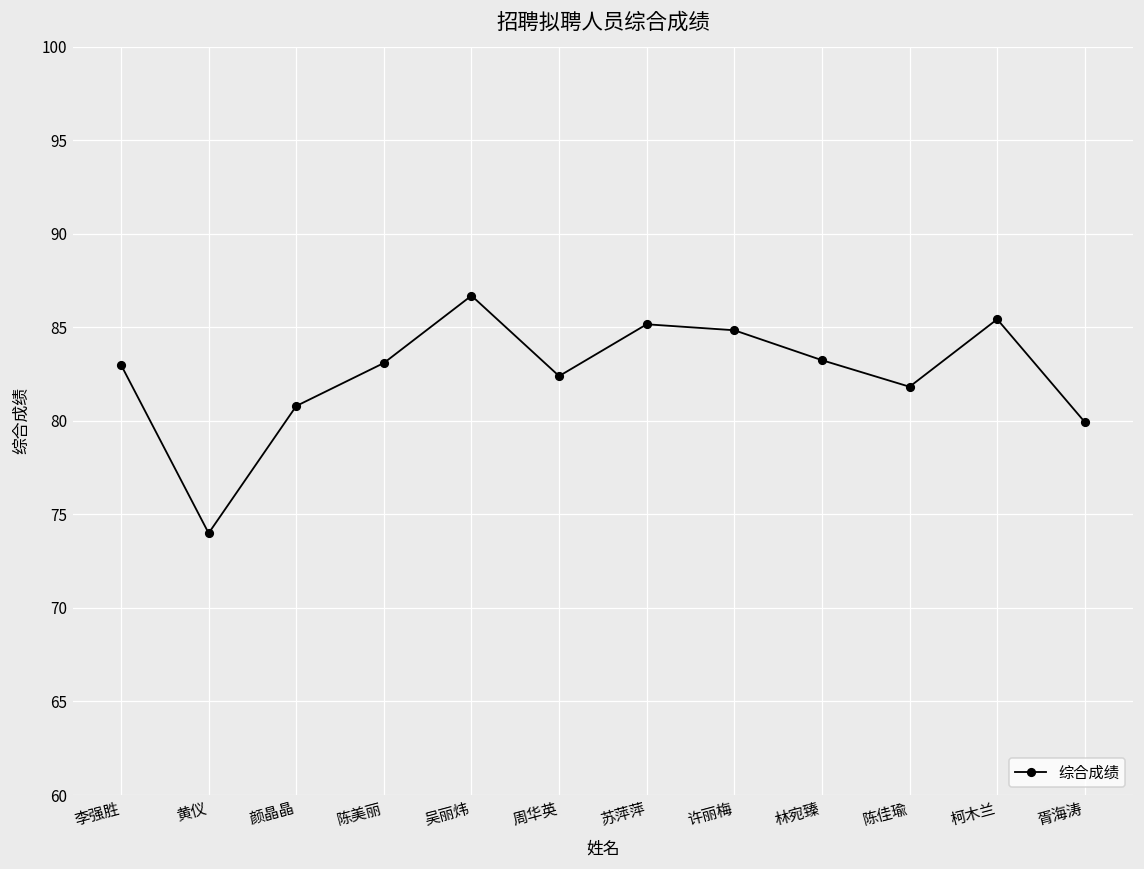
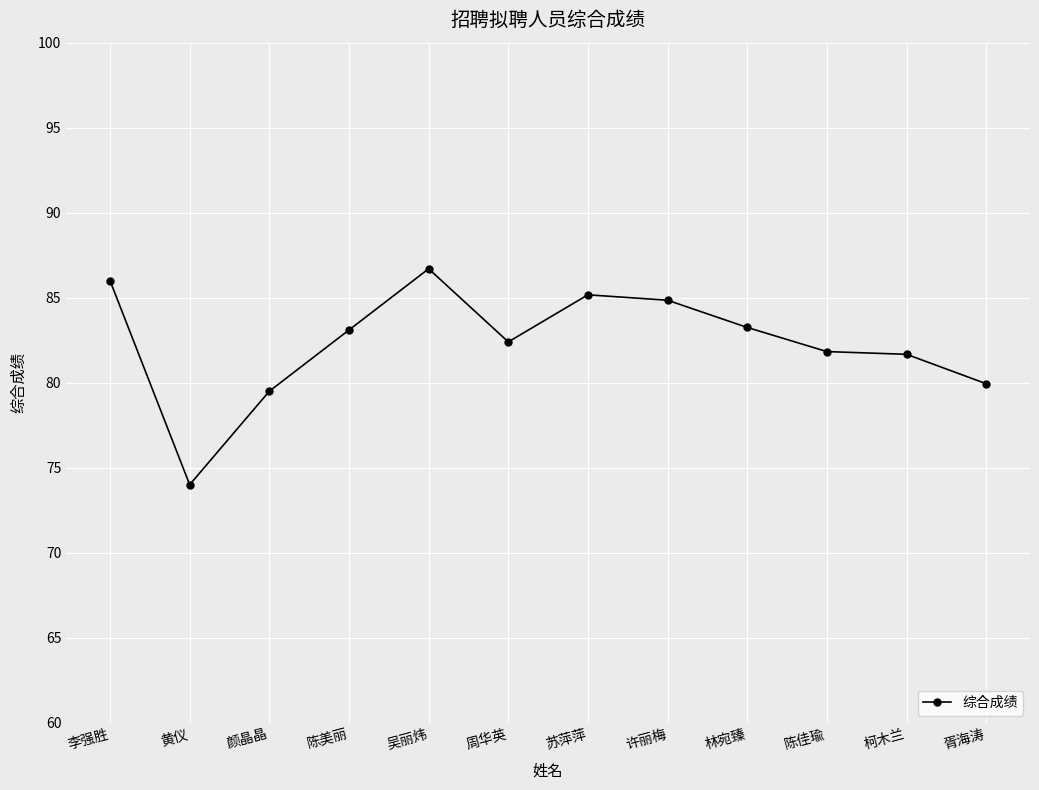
李强胜: 83 -> 86
颜晶晶: 80.8 -> 79.5
柯木兰: 85.4 -> 81.7
